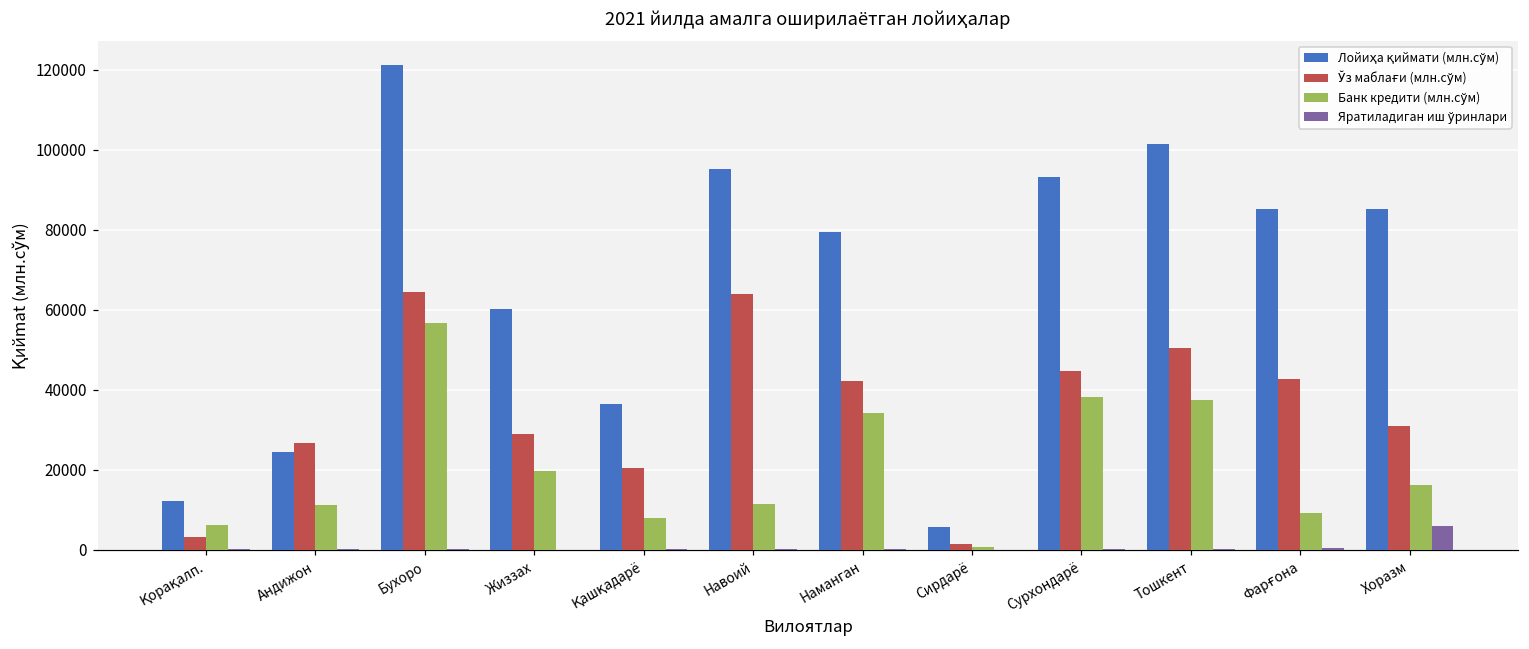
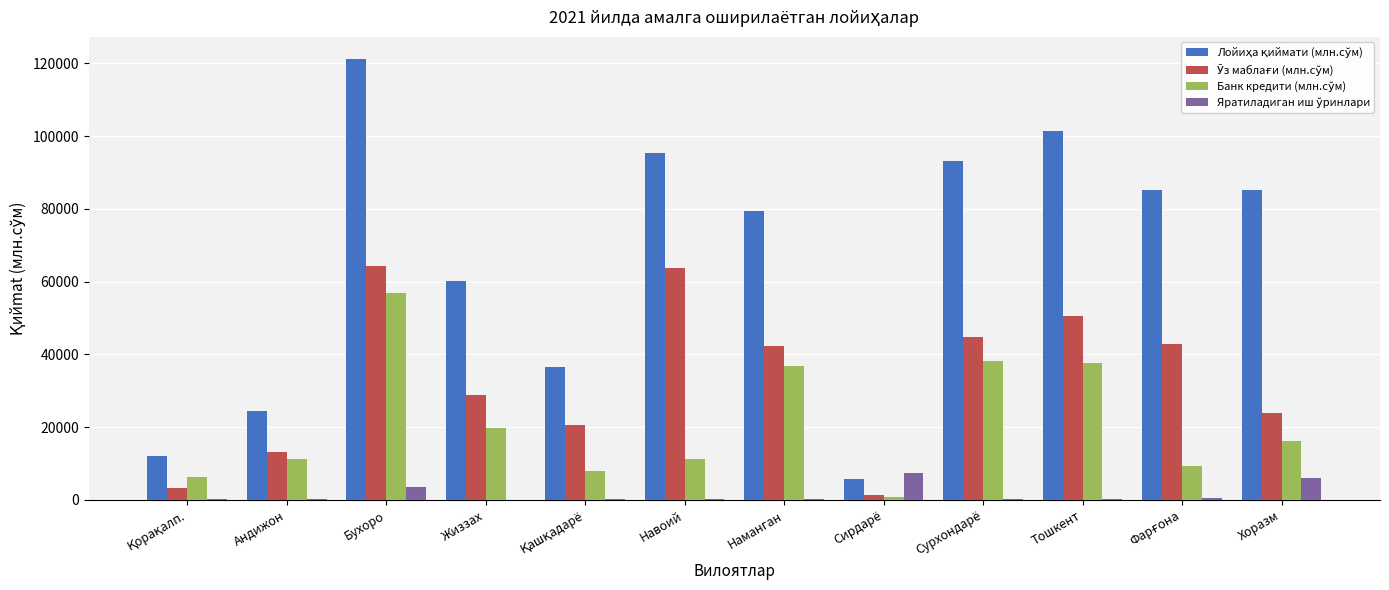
Ўз маблағи (млн.сўм), Андижон: 27000 -> 13000
Яратиладиган иш ўринлари, Бухоро: 0 -> 3000
Банк кредити (млн.сўм), Наманган: 34000 -> 37000
Яратиладиган иш ўринлари, Сирдарё: 0 -> 7000
Ўз маблағи (млн.сўм), Хоразм: 31000 -> 24000
